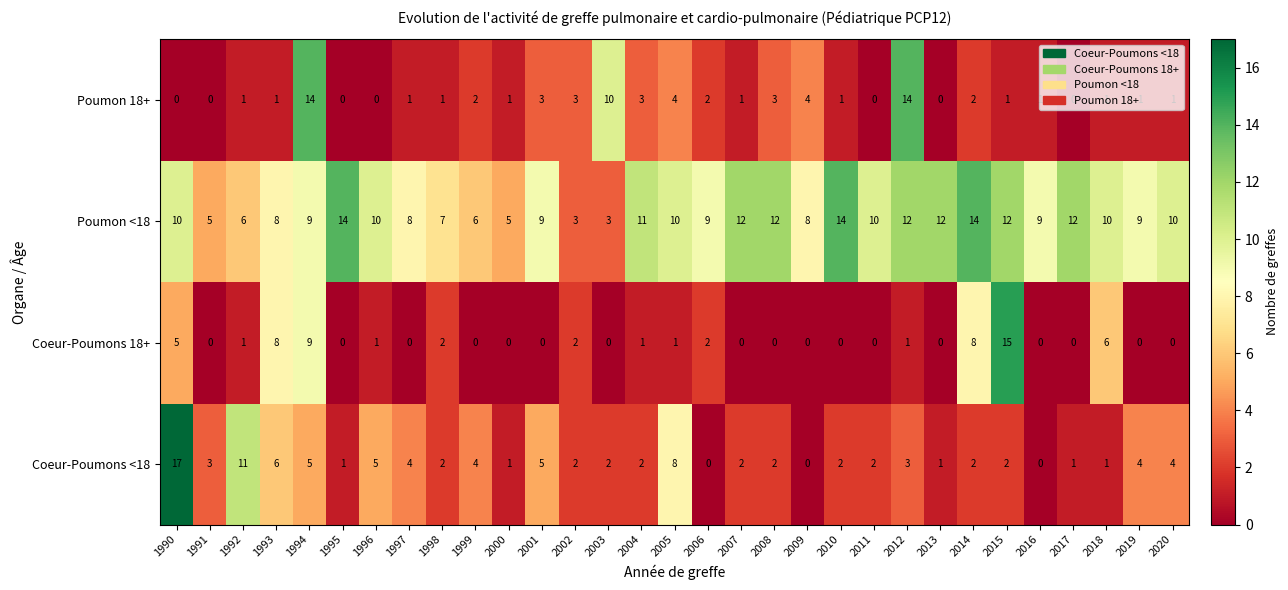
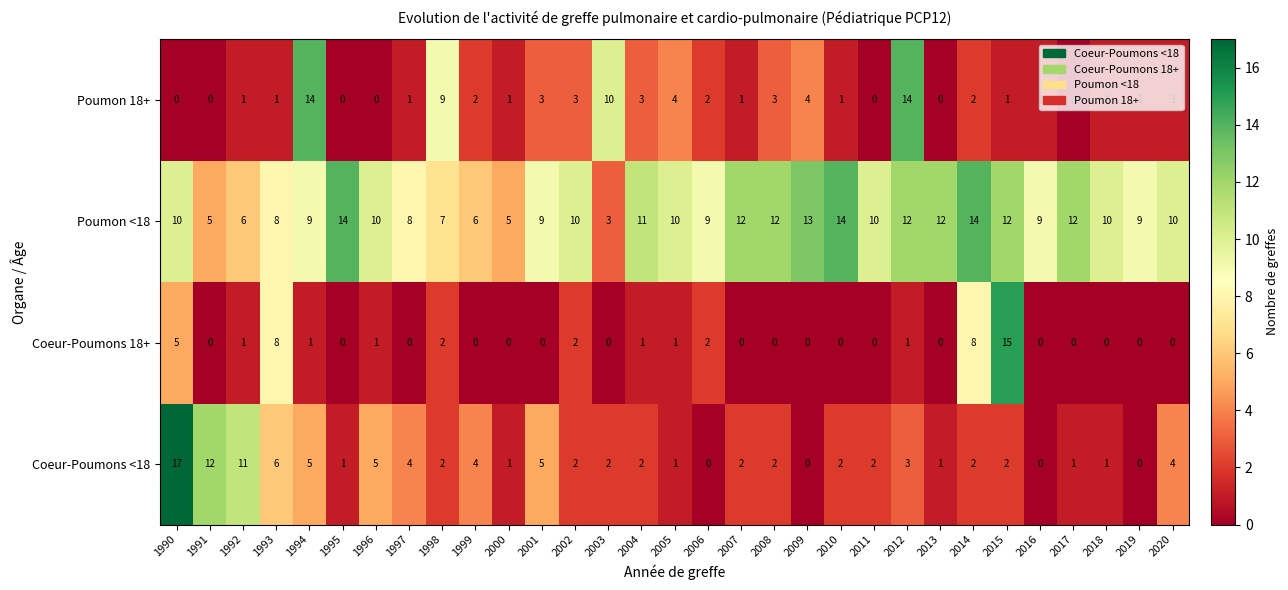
Poumon 18+, 1998: 1 -> 9
Poumon <18, 2002: 3 -> 10
Poumon <18, 2009: 8 -> 13
Coeur-Poumons 18+, 1994: 9 -> 1
Coeur-Poumons 18+, 2018: 6 -> 0
Coeur-Poumons <18, 1991: 3 -> 12
Coeur-Poumons <18, 2005: 8 -> 1
Coeur-Poumons <18, 2019: 4 -> 0
